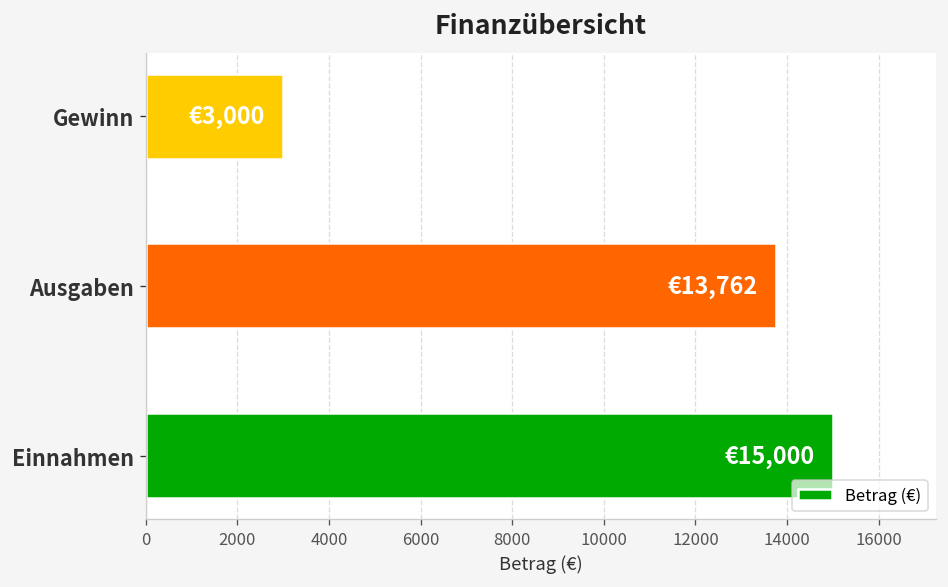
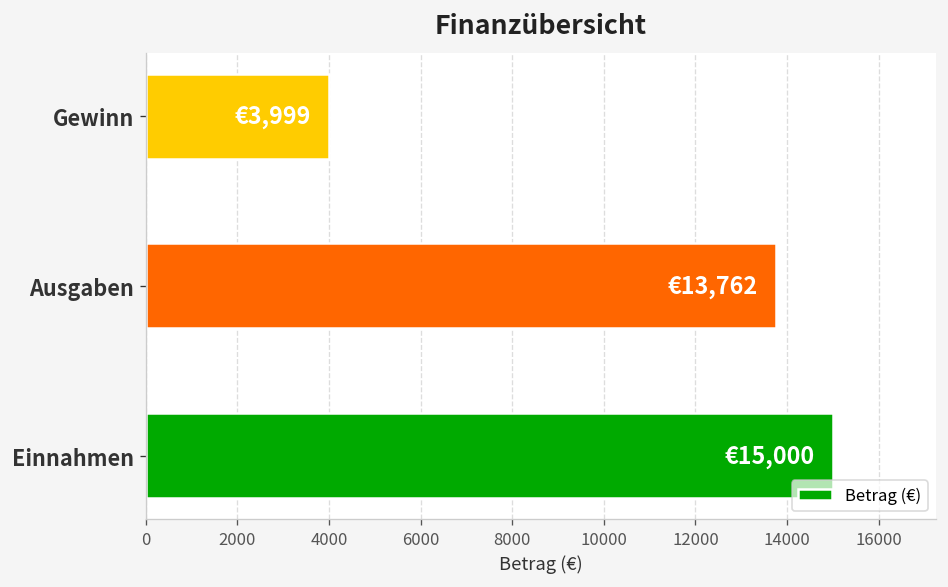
Gewinn: €3,000 -> €3,999
